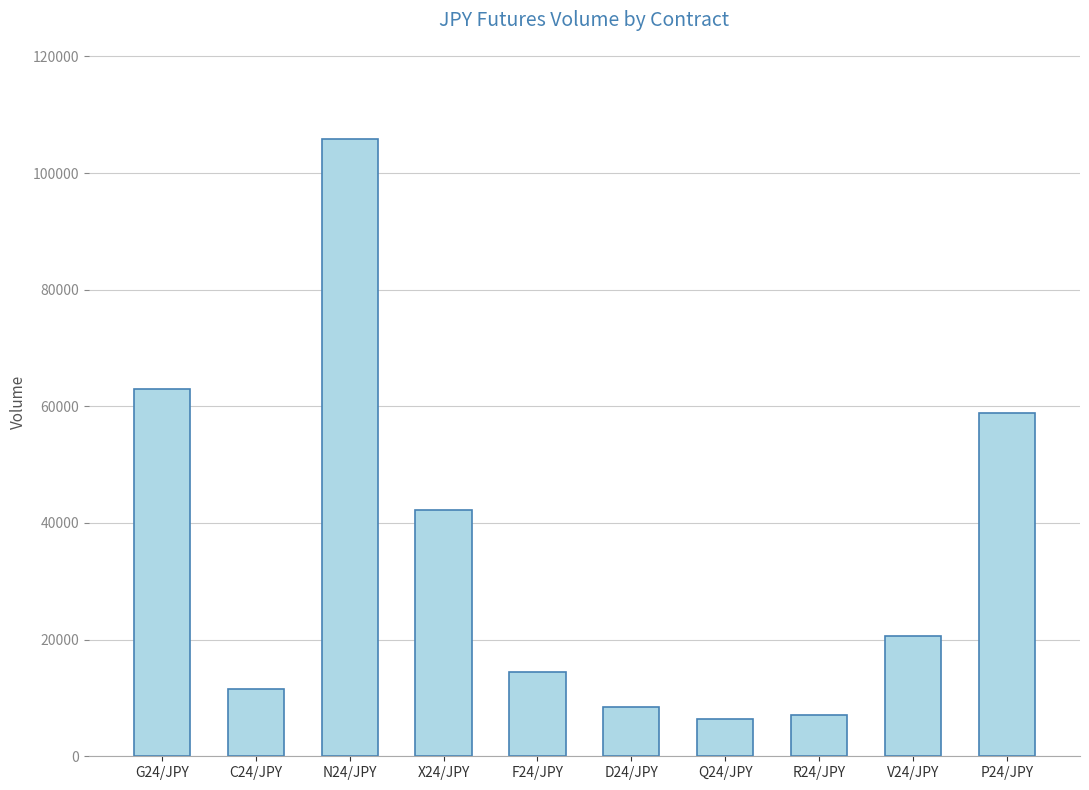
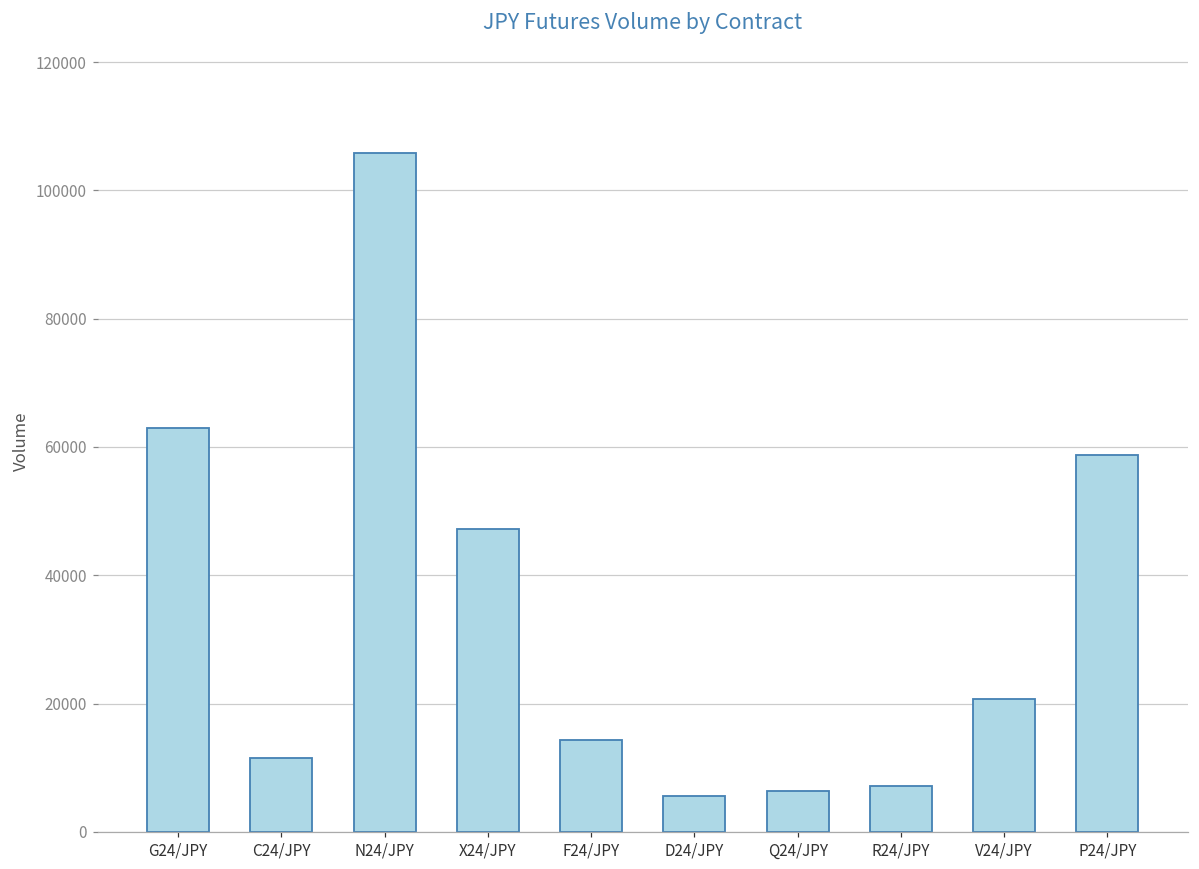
X24/JPY: 42000 -> 47000
D24/JPY: 9000 -> 6000
